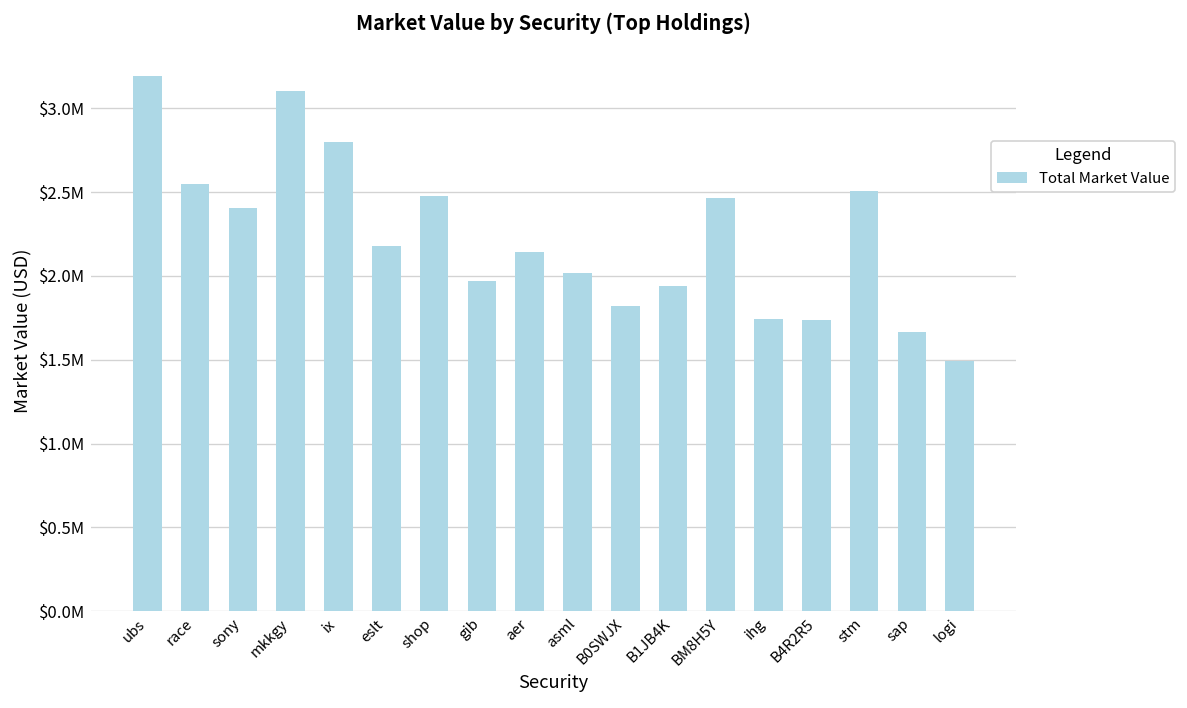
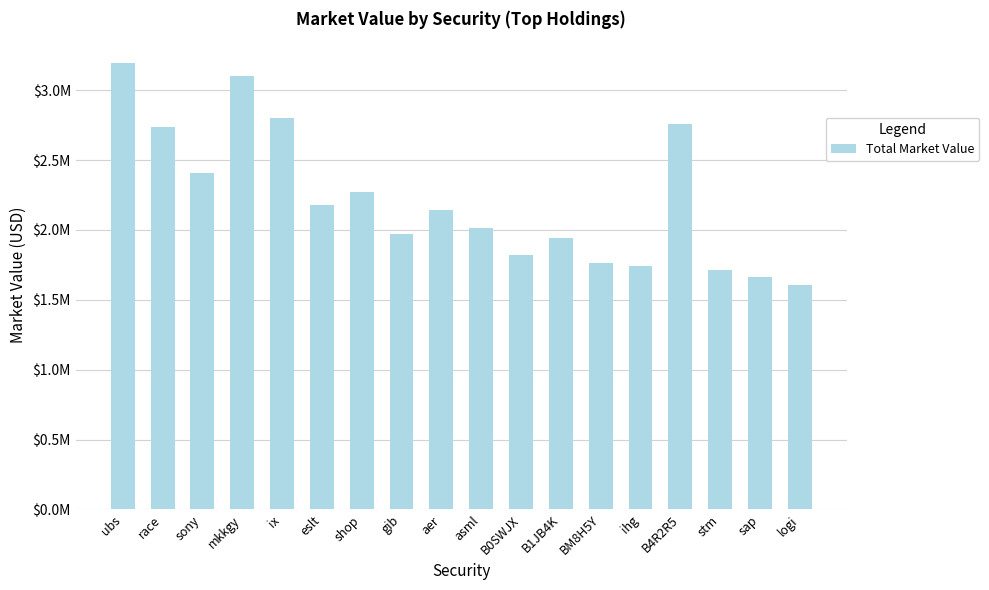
race: $2550000 -> $2730000
shop: $2480000 -> $2270000
BM8H5Y: $2470000 -> $1760000
B4R2R5: $1740000 -> $2760000
stm: $2510000 -> $1710000
logi: $1490000 -> $1610000
